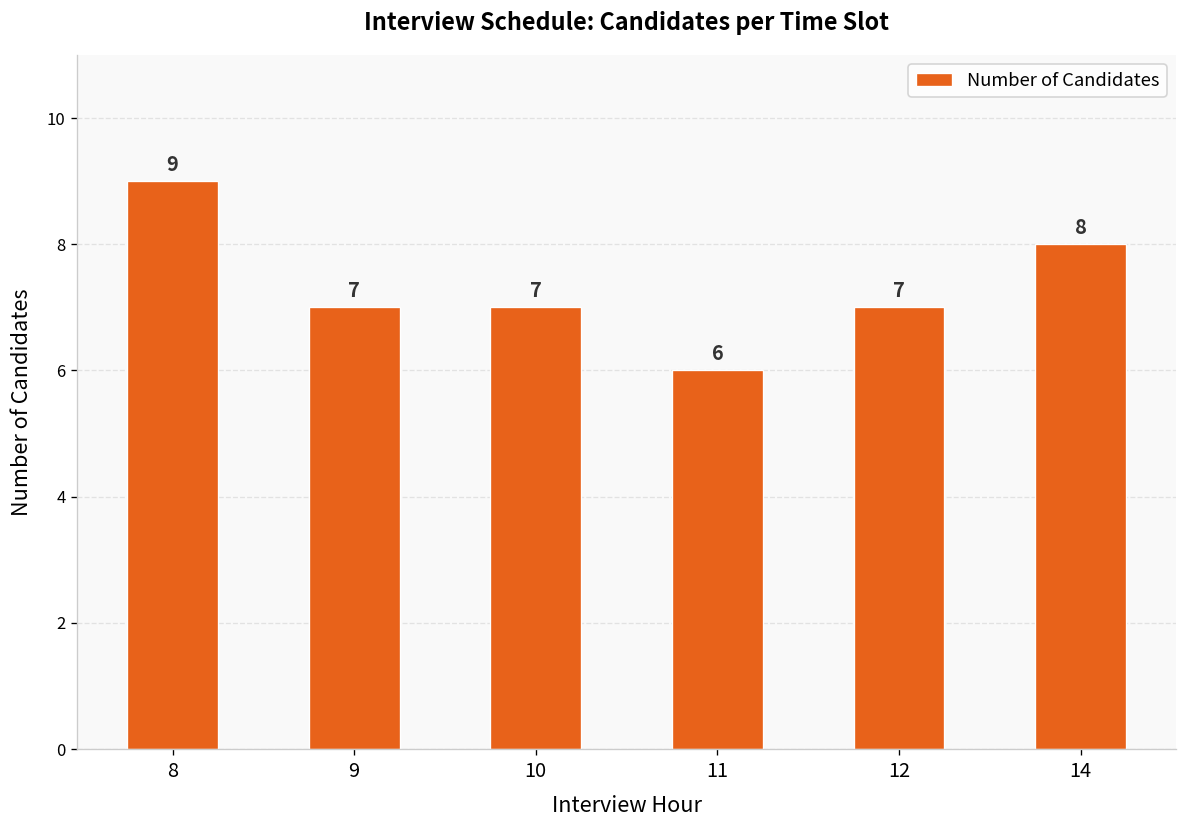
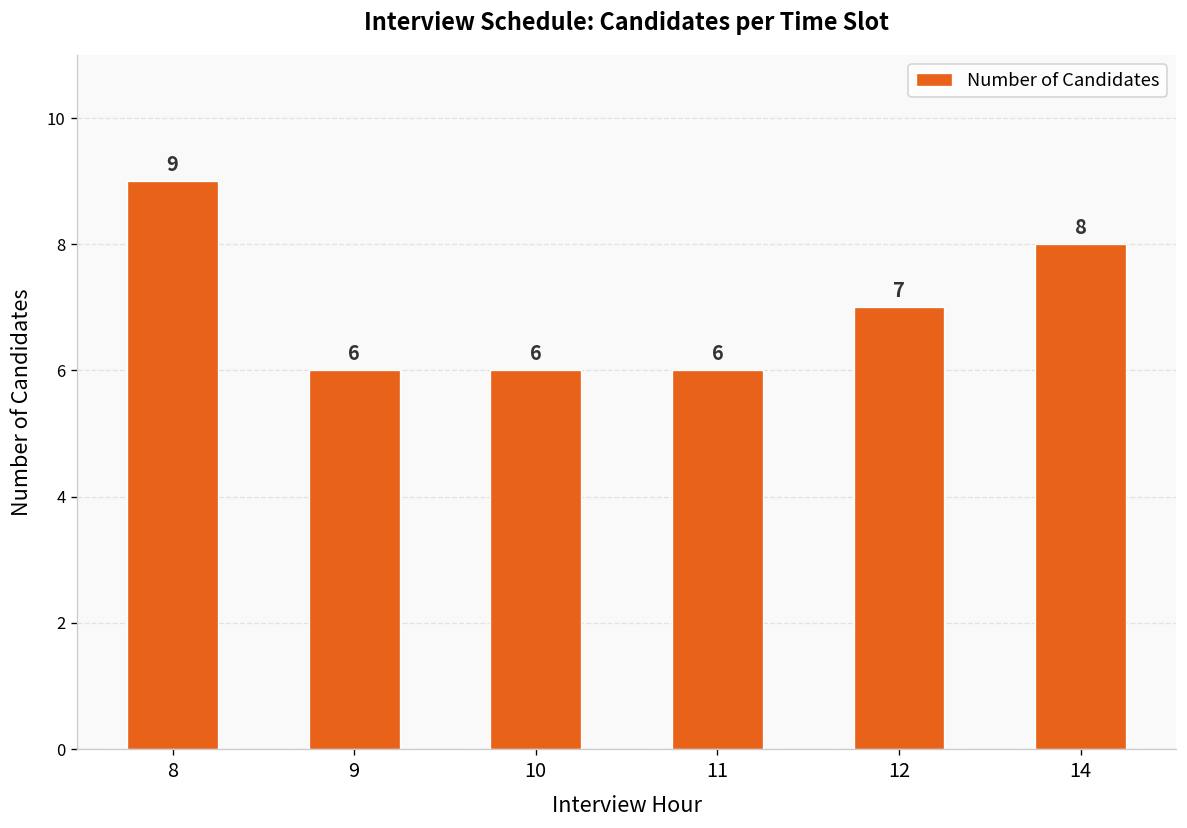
9: 7 -> 6
10: 7 -> 6
